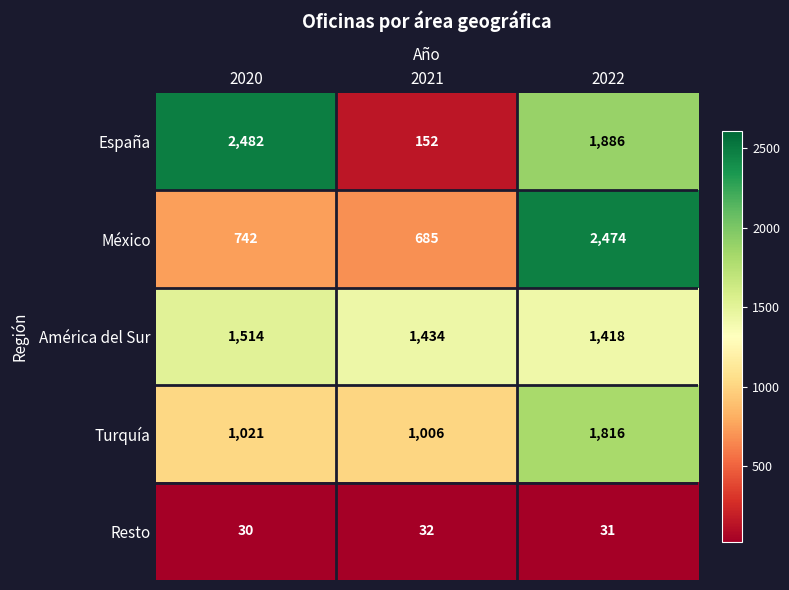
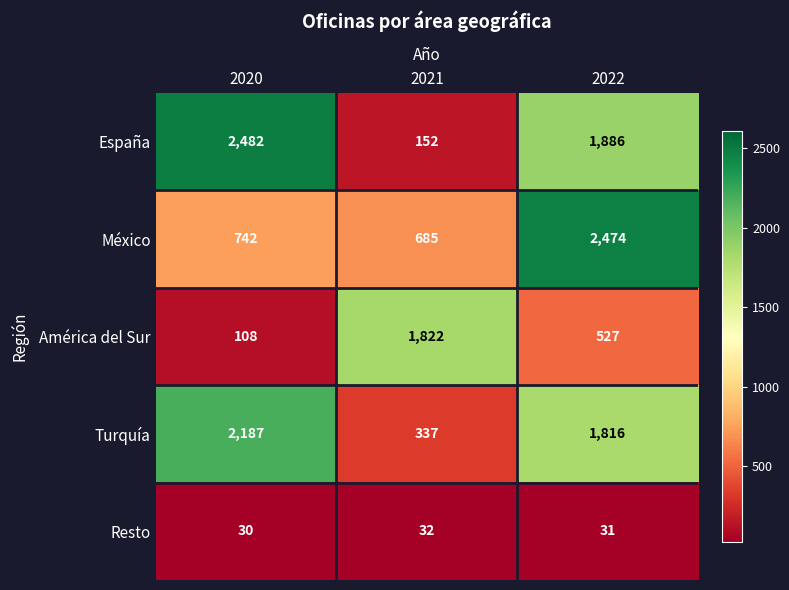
América del Sur, 2020: 1,514 -> 108
América del Sur, 2021: 1,434 -> 1,822
América del Sur, 2022: 1,418 -> 527
Turquía, 2020: 1,021 -> 2,187
Turquía, 2021: 1,006 -> 337
